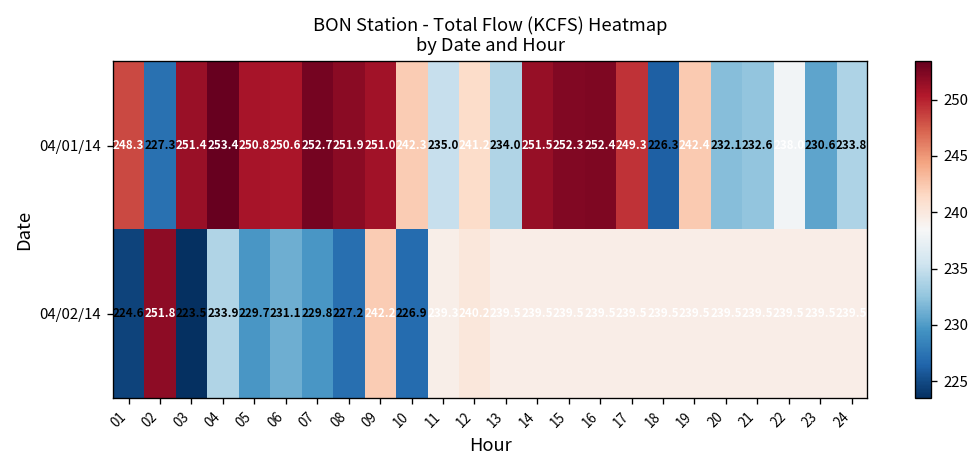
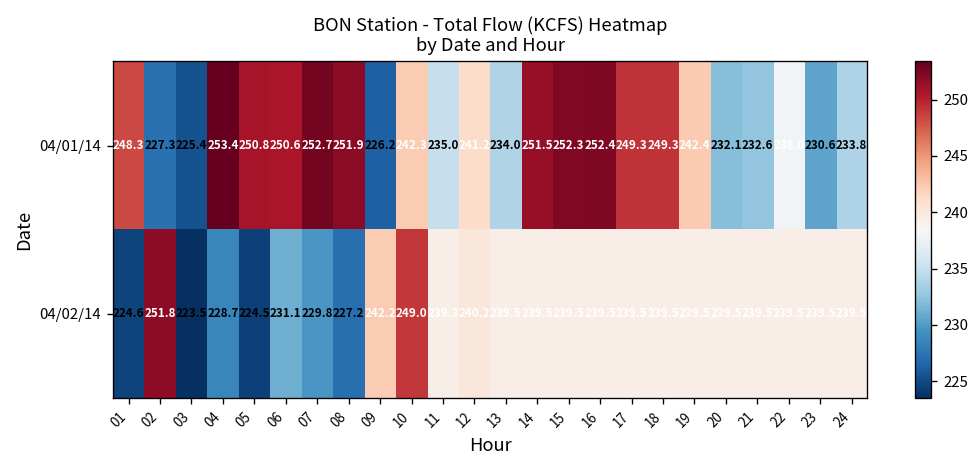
04/01/14, 03: 251.4 -> 225.4
04/01/14, 09: 251.0 -> 226.2
04/01/14, 18: 226.3 -> 249.3
04/02/14, 04: 233.9 -> 228.7
04/02/14, 05: 229.7 -> 224.5
04/02/14, 10: 226.9 -> 249.0
